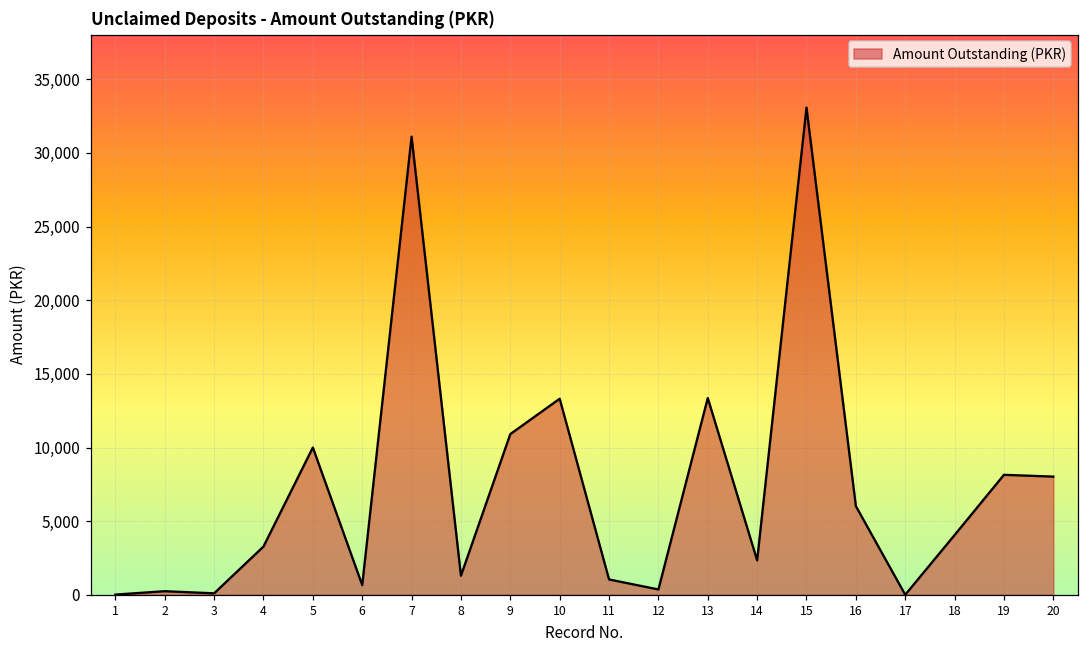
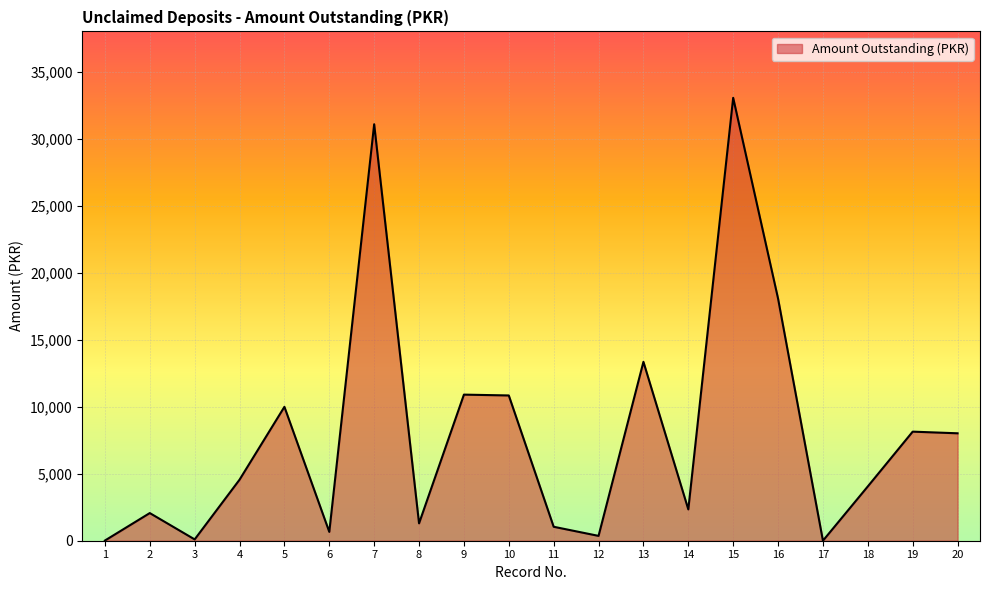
2: 200 -> 2,100
4: 3,300 -> 4,600
10: 13,300 -> 10,800
16: 6,000 -> 18,100
